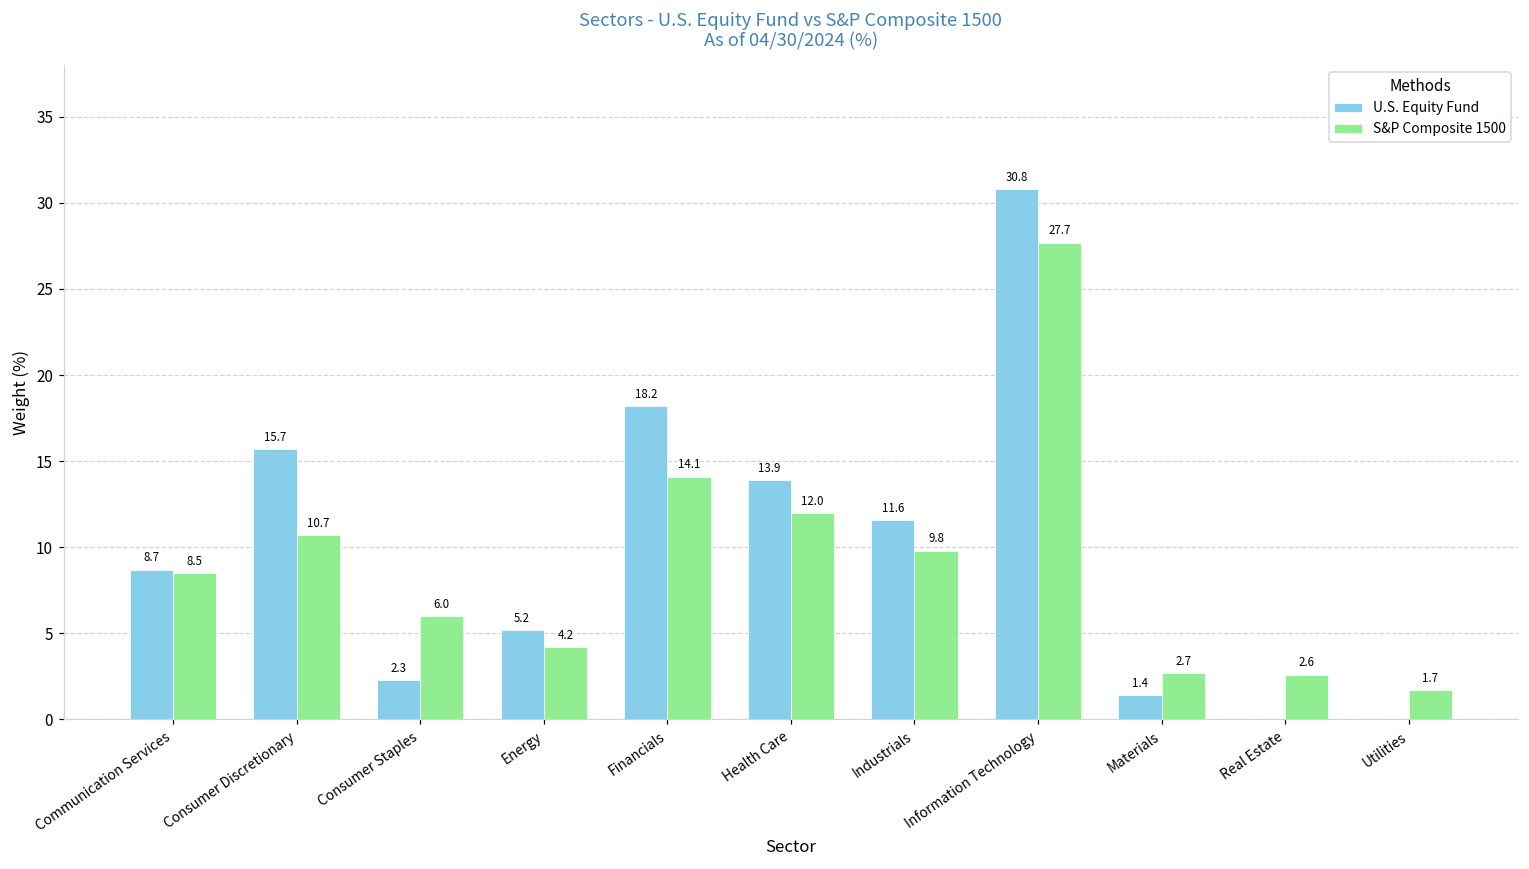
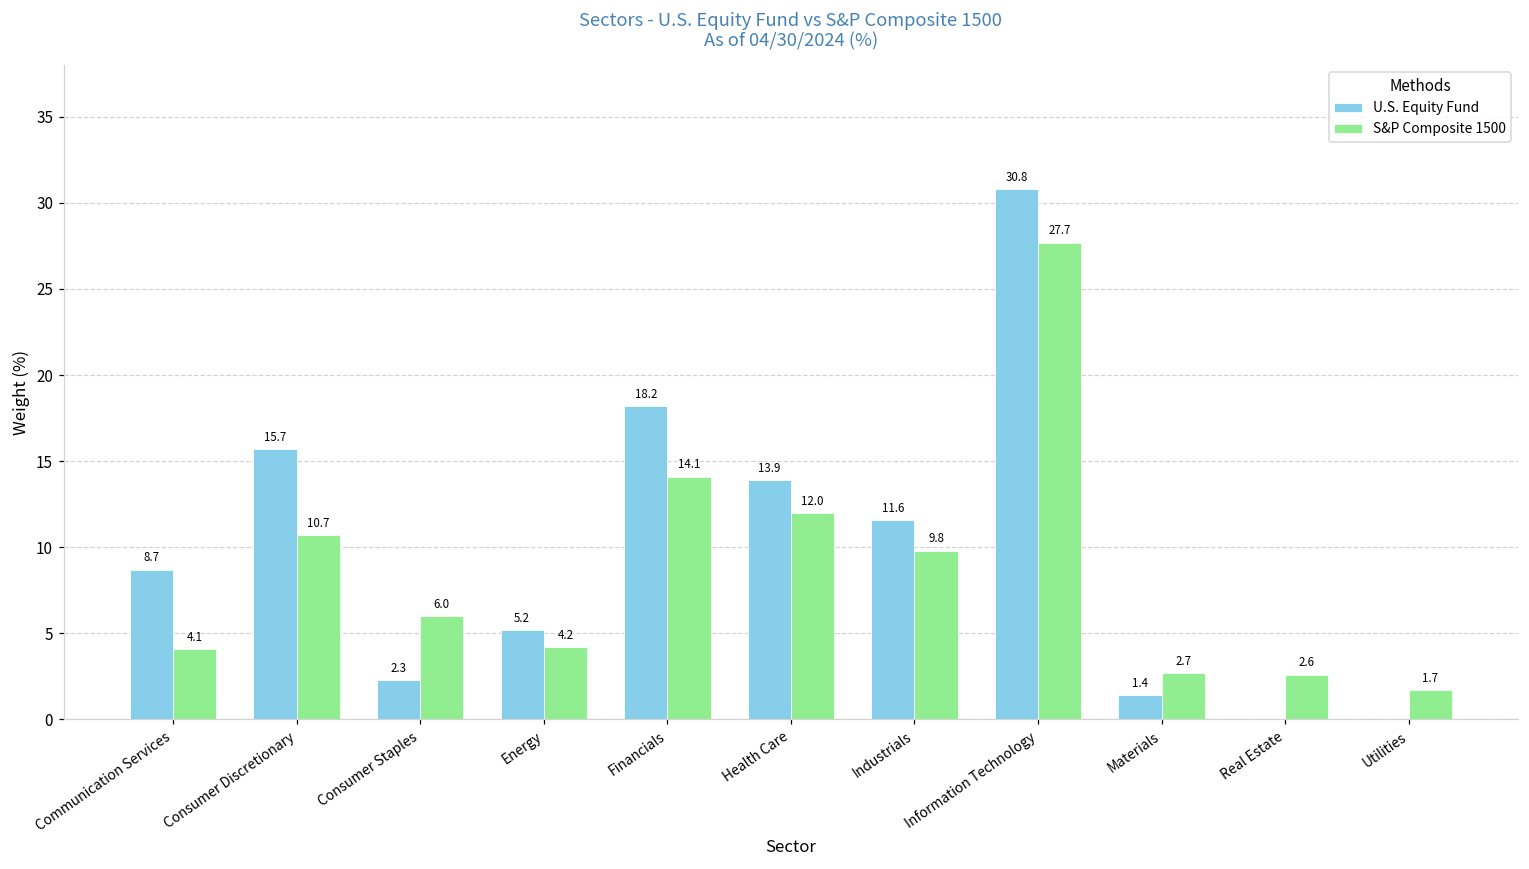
S&P Composite 1500, Communication Services: 8.5 -> 4.1
